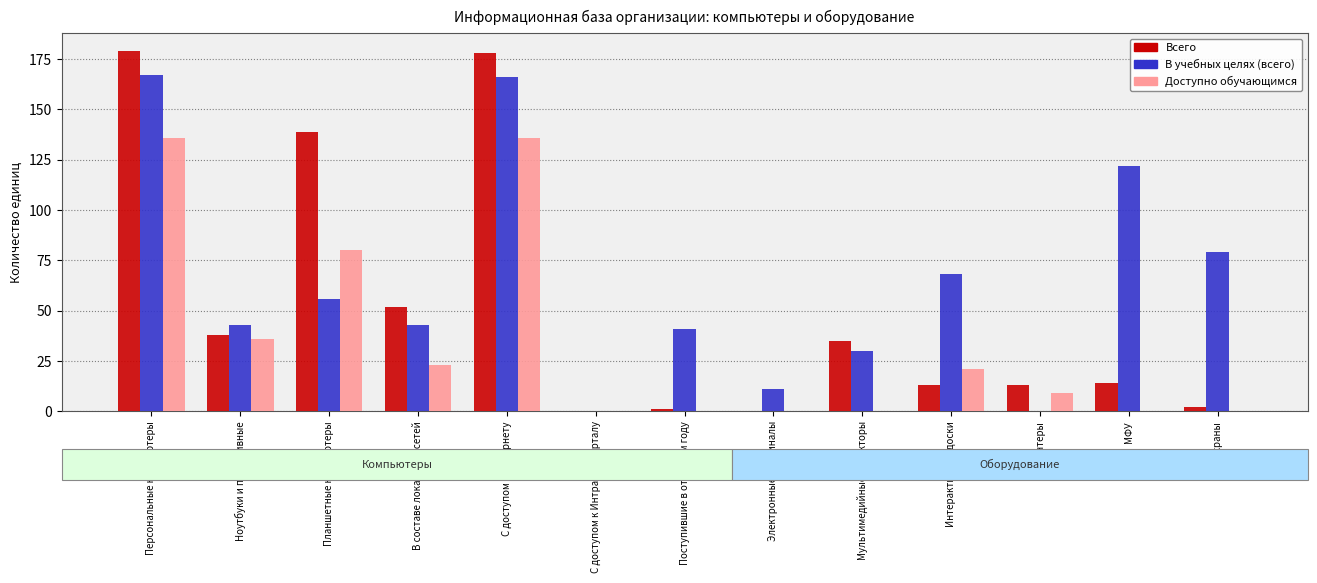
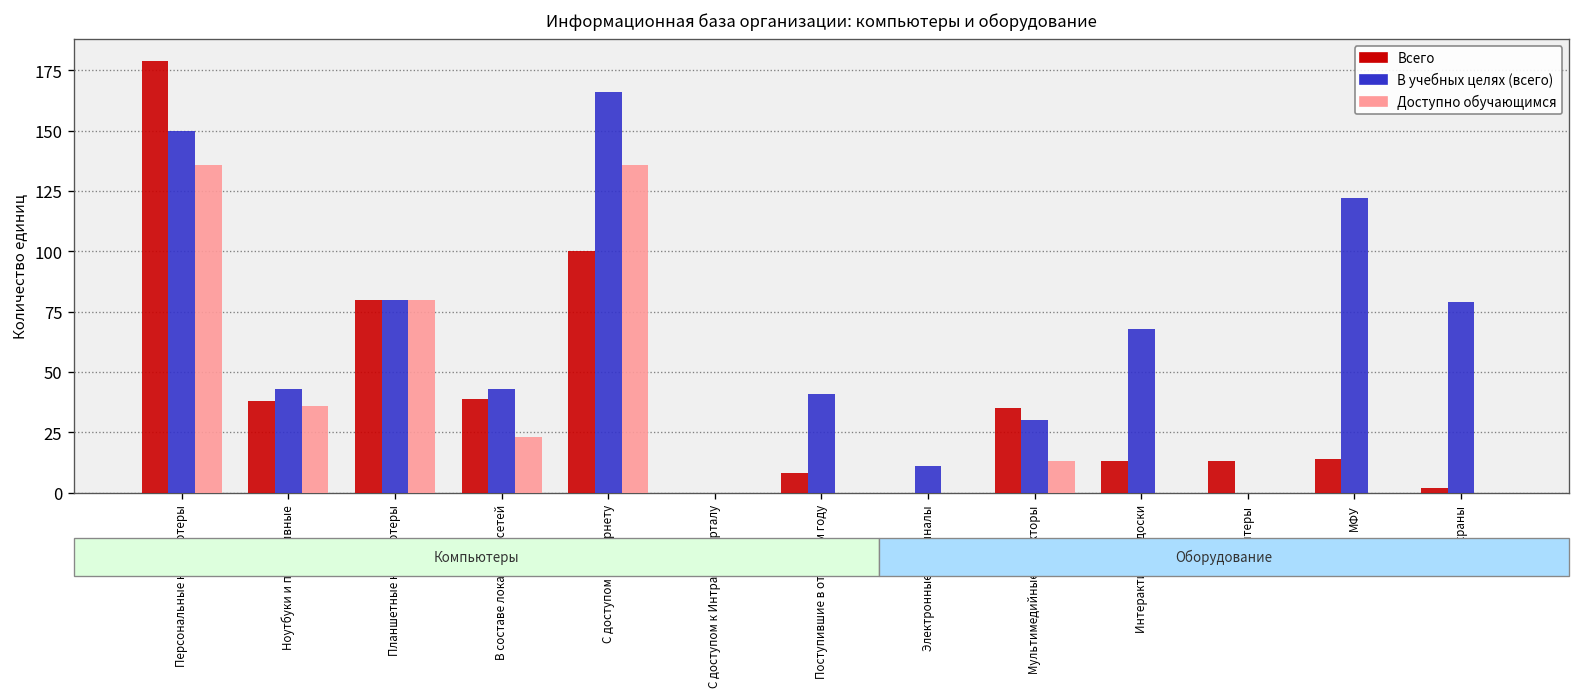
В учебных целях (всего), Персональные компьютеры: 167 -> 150
Всего, Планшетные компьютеры: 139 -> 80
В учебных целях (всего), Планшетные компьютеры: 56 -> 80
Всего, В составе локальных сетей: 52 -> 39
Всего, С доступом к Интернету: 178 -> 100
Всего, Поступившие в отчетном году: 1 -> 8
Доступно обучающимся, Мультимедийные проекторы: 0 -> 13
Доступно обучающимся, Интерактивные доски: 21 -> 0
Доступно обучающимся, Принтеры: 9 -> 0
